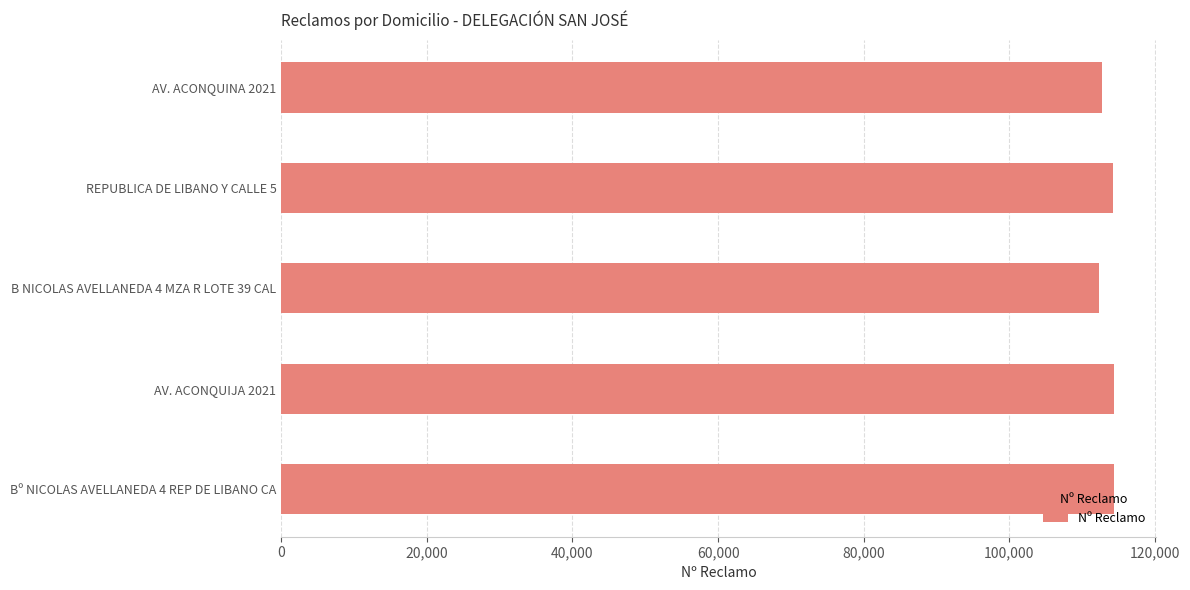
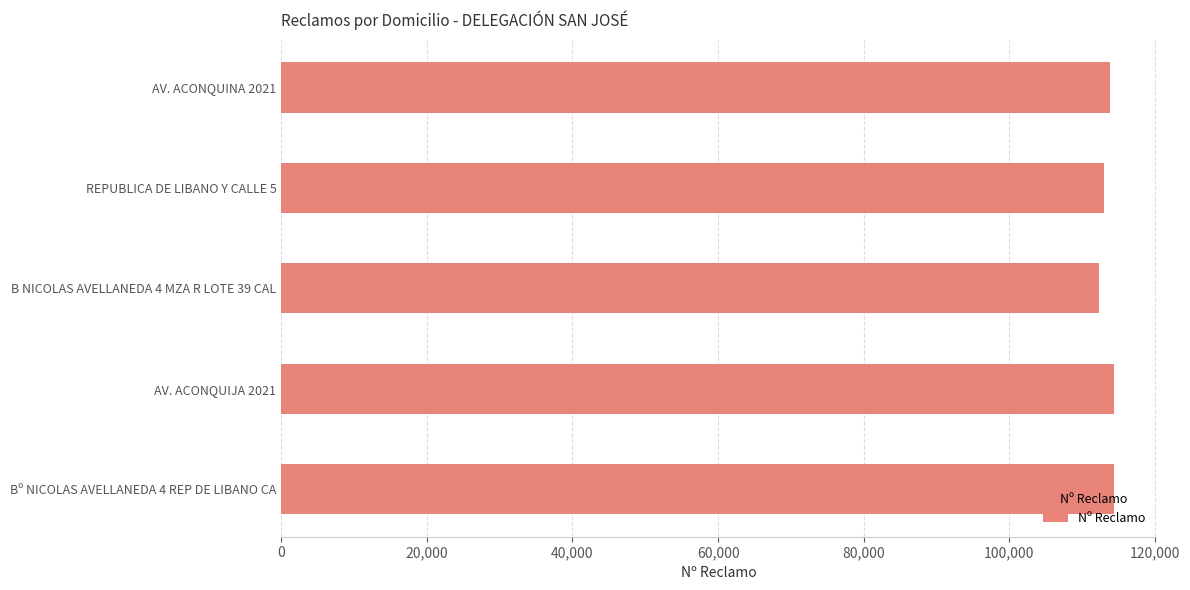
AV. ACONQUINA 2021: 113,000 -> 114,000
REPUBLICA DE LIBANO Y CALLE 5: 114,000 -> 113,000
